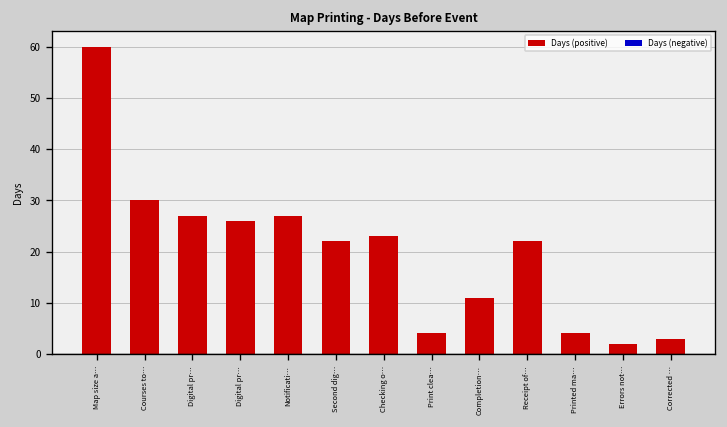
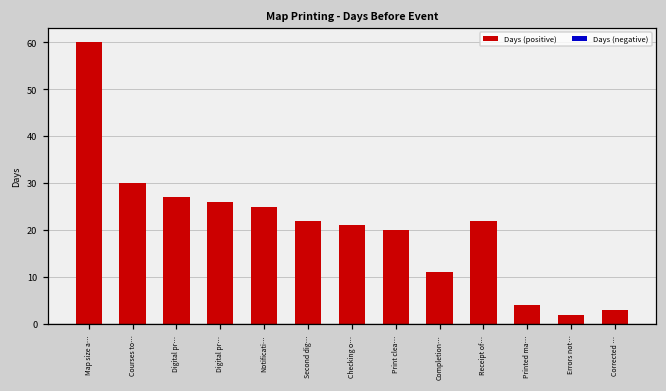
Notificati…: 27 -> 25
Checking o…: 23 -> 21
Print clea…: 4 -> 20
